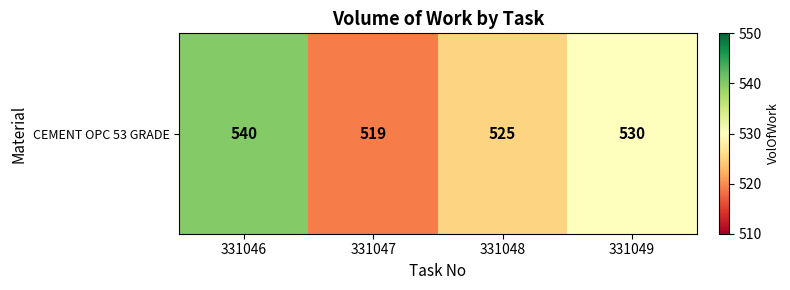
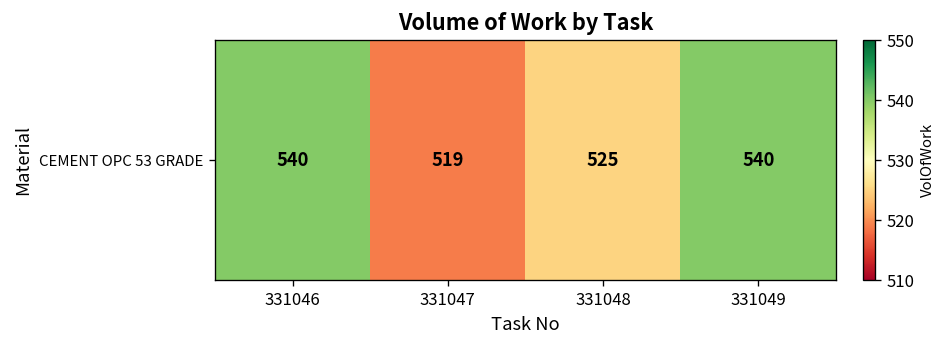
CEMENT OPC 53 GRADE, 331049: 530 -> 540
